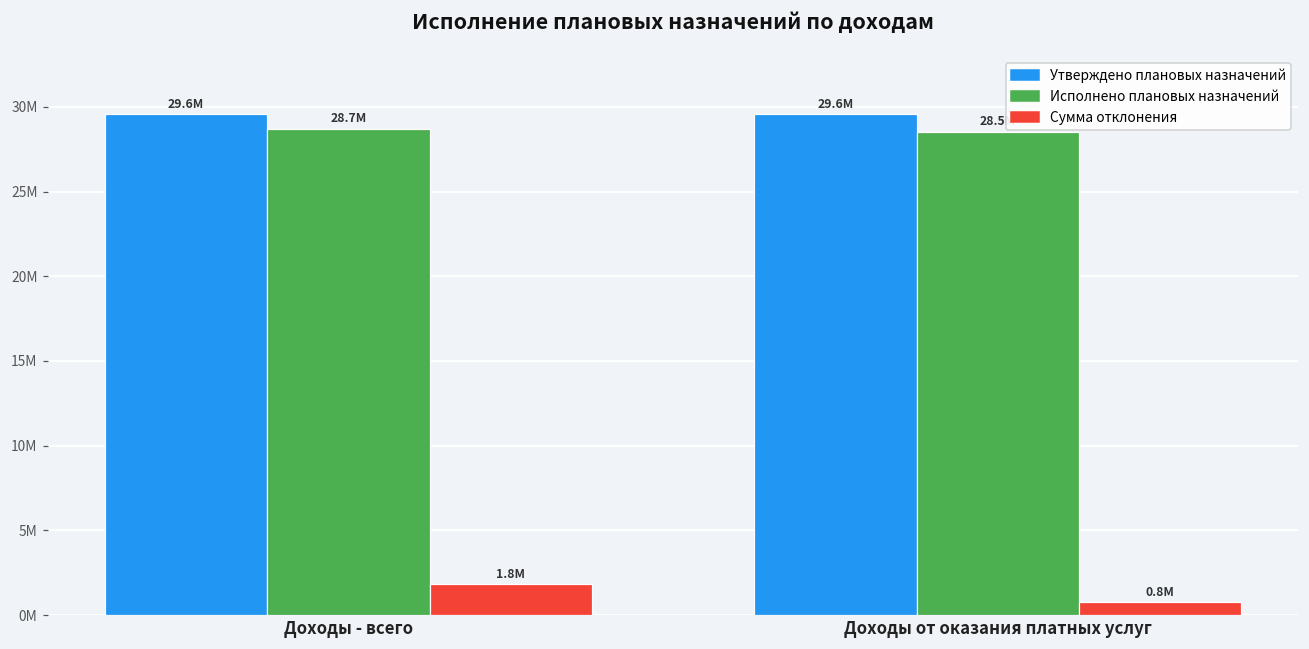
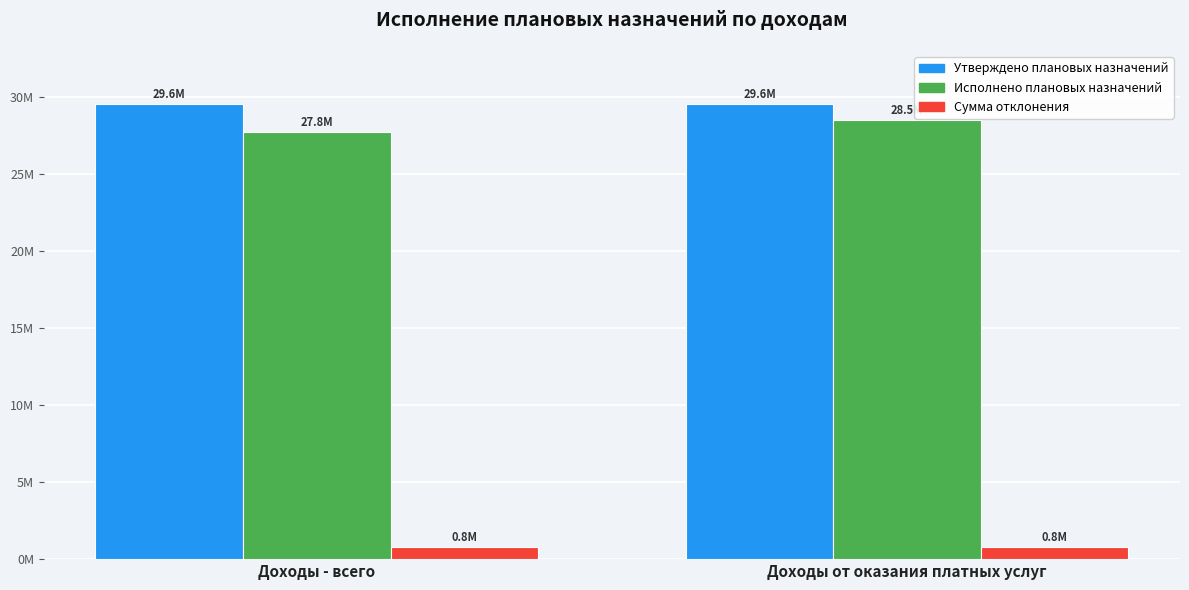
Исполнено плановых назначений, Доходы - всего: 28.7M -> 27.8M
Сумма отклонения, Доходы - всего: 1.8M -> 0.8M
